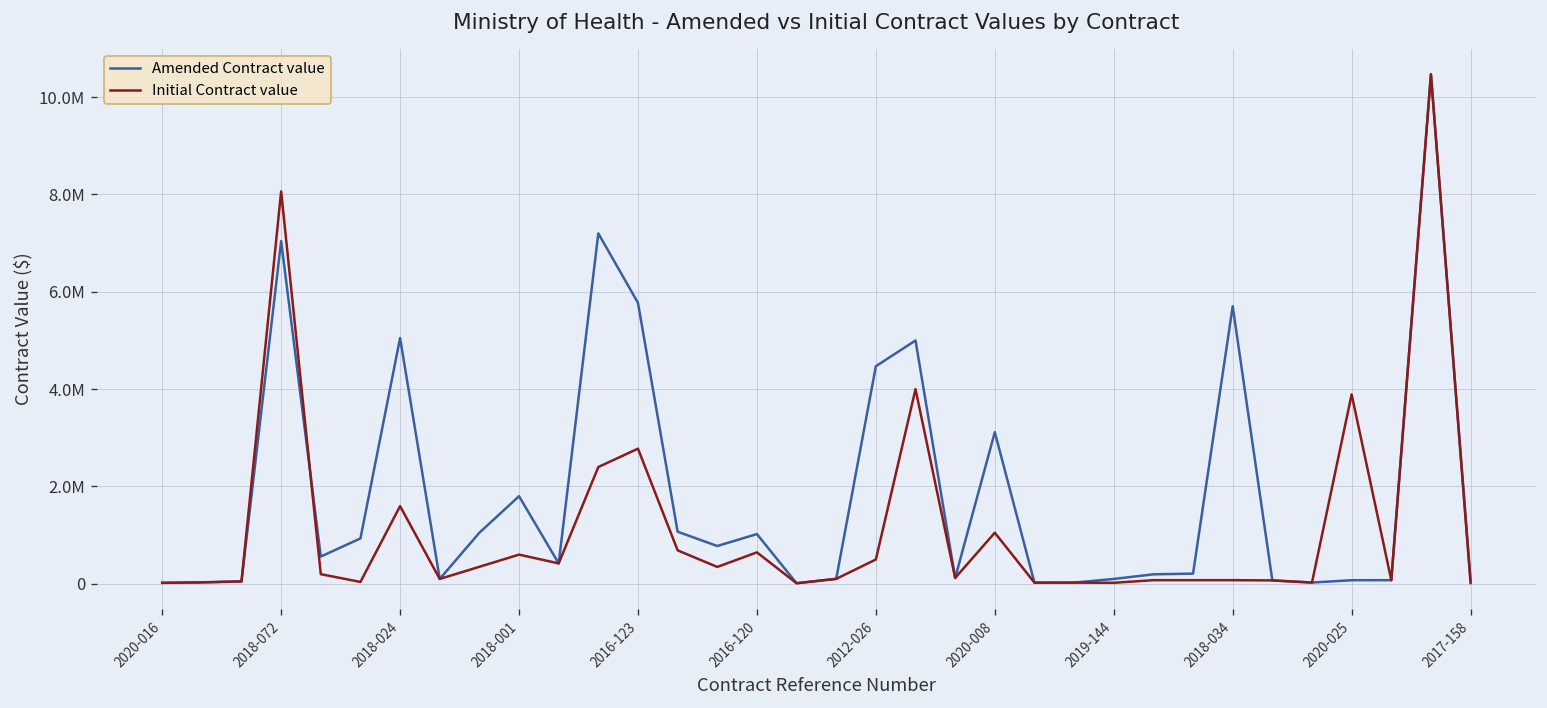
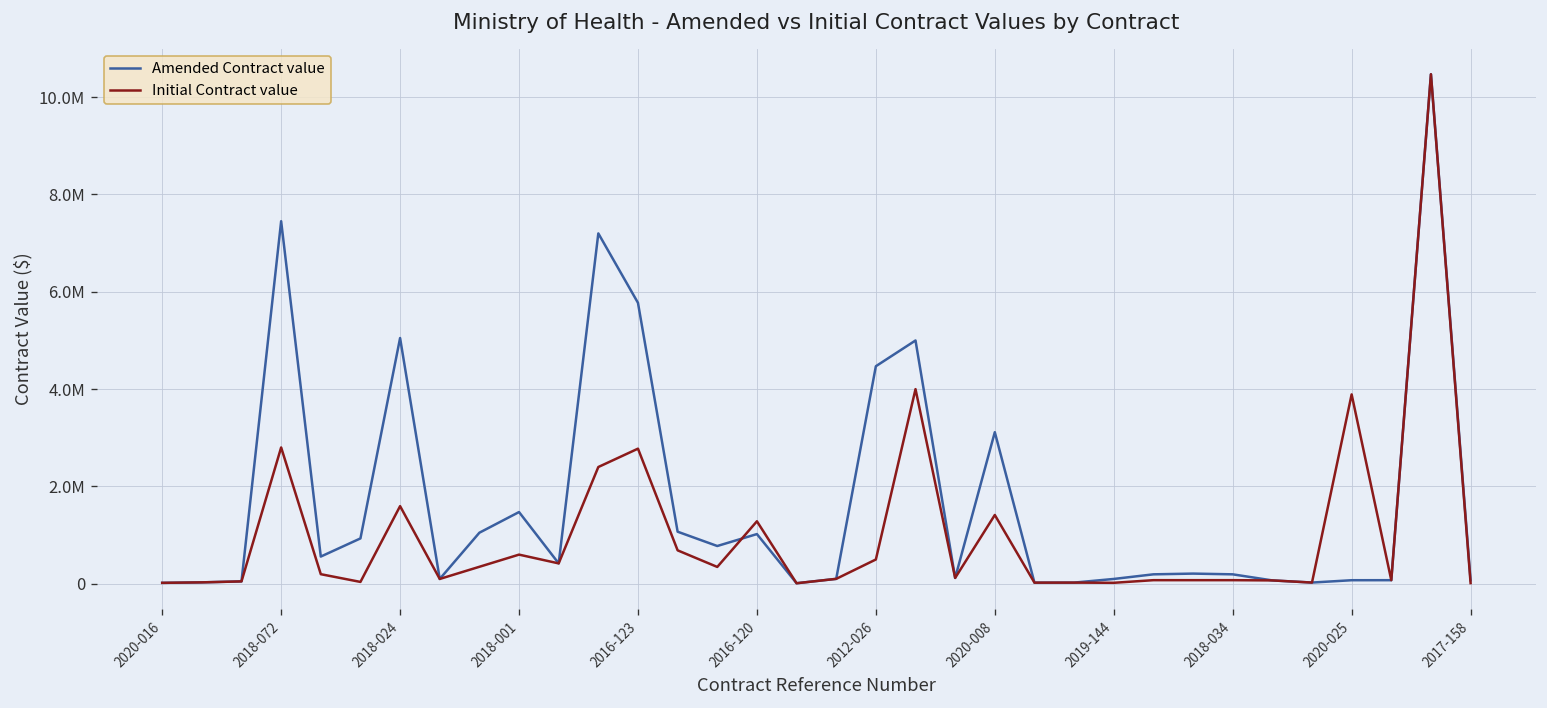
Amended Contract value, 2018-072: 7000000 -> 7500000
Initial Contract value, 2018-072: 8100000 -> 2800000
Amended Contract value, 2018-001: 1800000 -> 1500000
Initial Contract value, 2016-120: 600000 -> 1300000
Initial Contract value, 2020-008: 1100000 -> 1400000
Amended Contract value, 2018-034: 5700000 -> 200000
